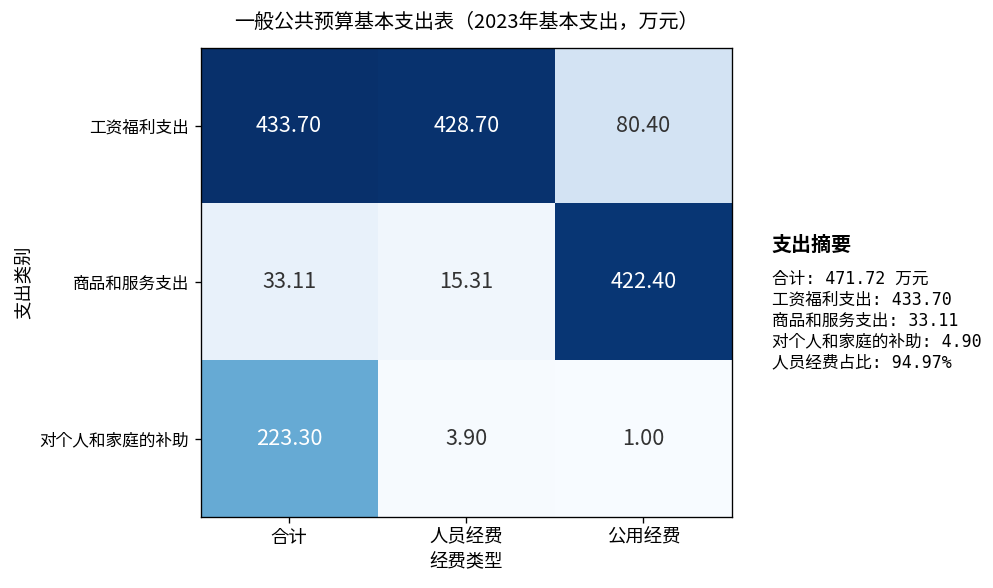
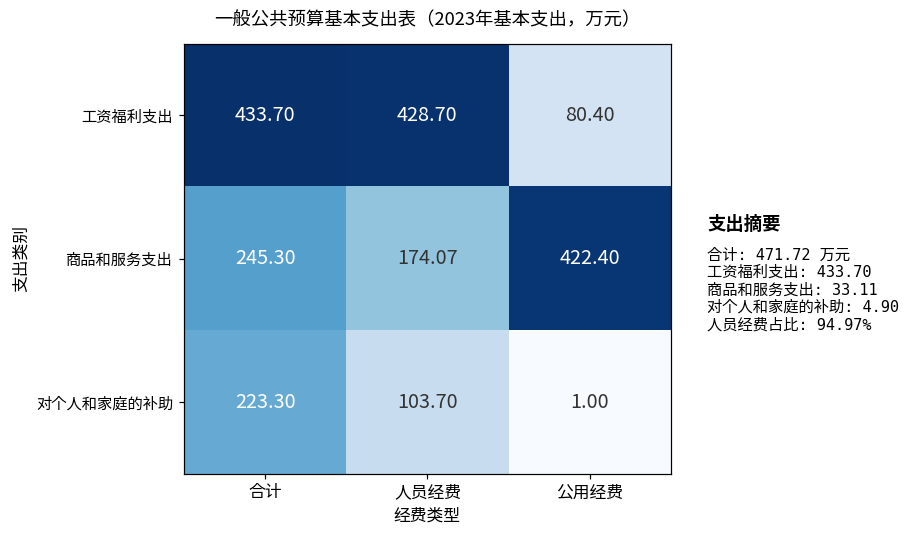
商品和服务支出, 合计: 33.11 -> 245.30
商品和服务支出, 人员经费: 15.31 -> 174.07
对个人和家庭的补助, 人员经费: 3.90 -> 103.70
